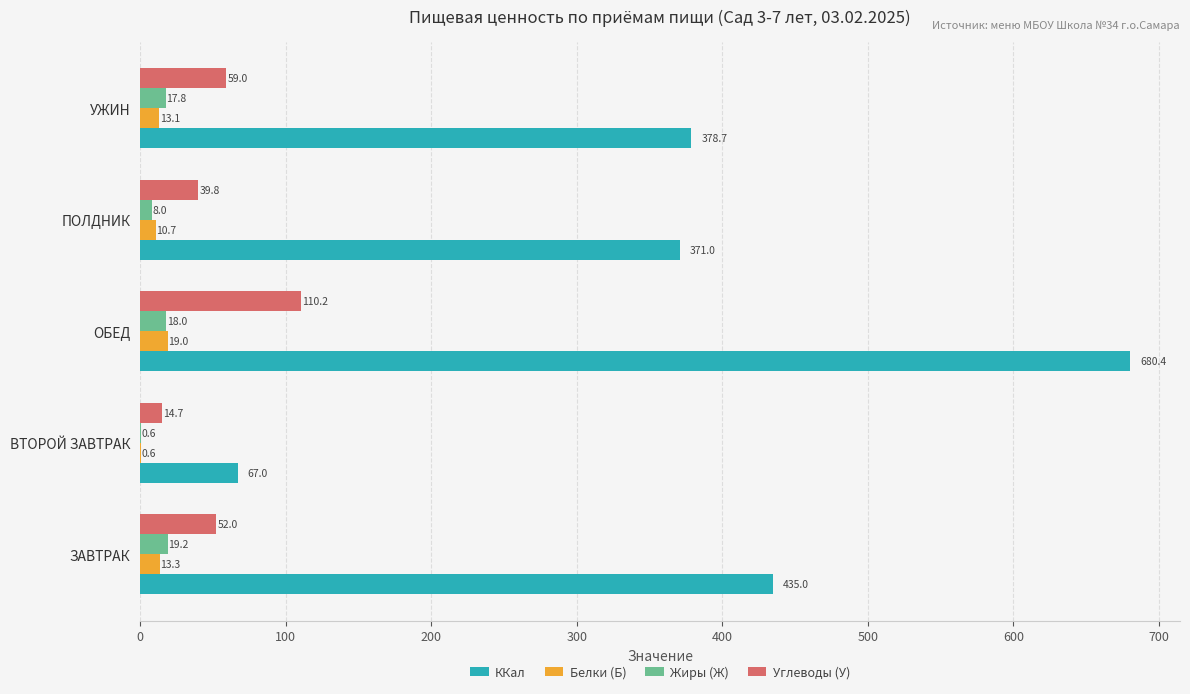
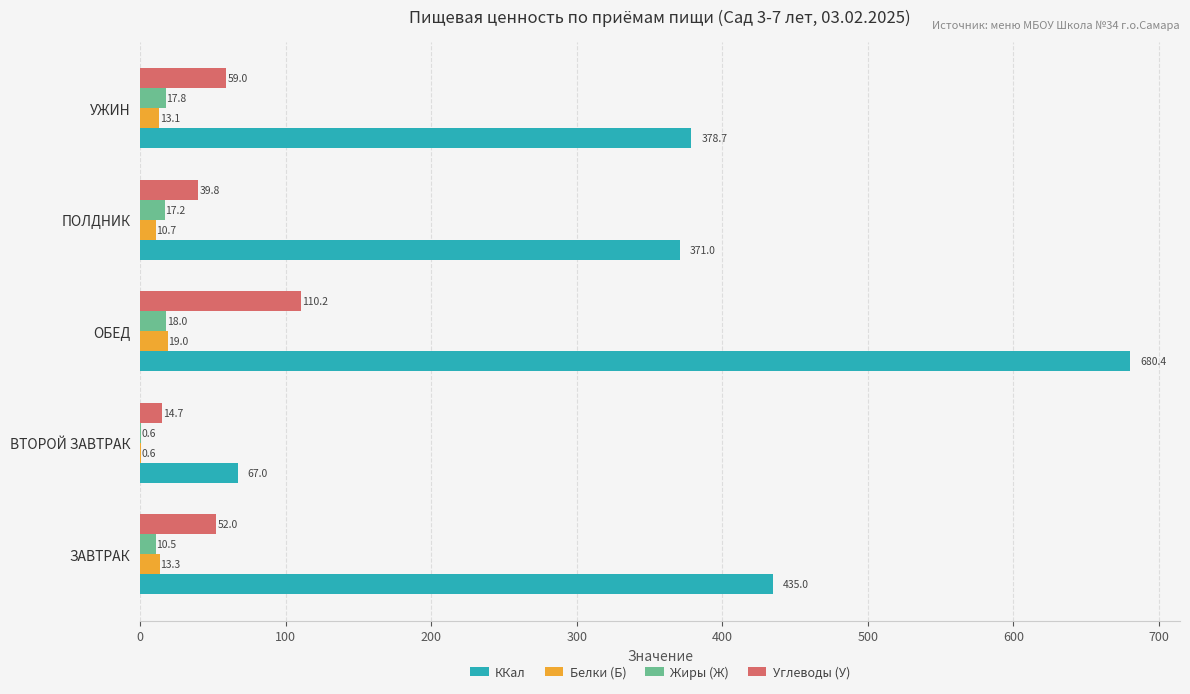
Жиры (Ж), ПОЛДНИК: 8.0 -> 17.2
Жиры (Ж), ЗАВТРАК: 19.2 -> 10.5
